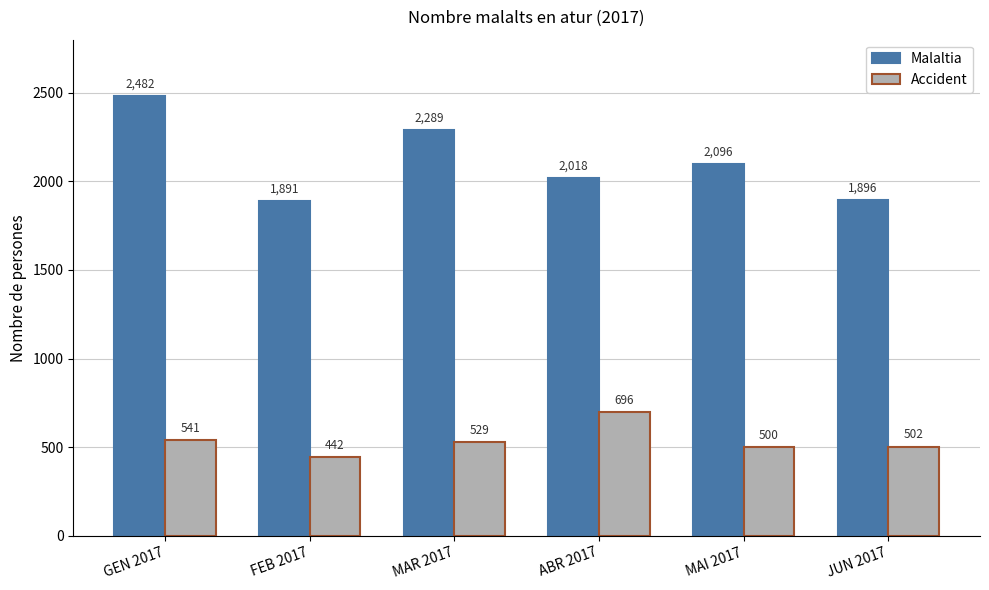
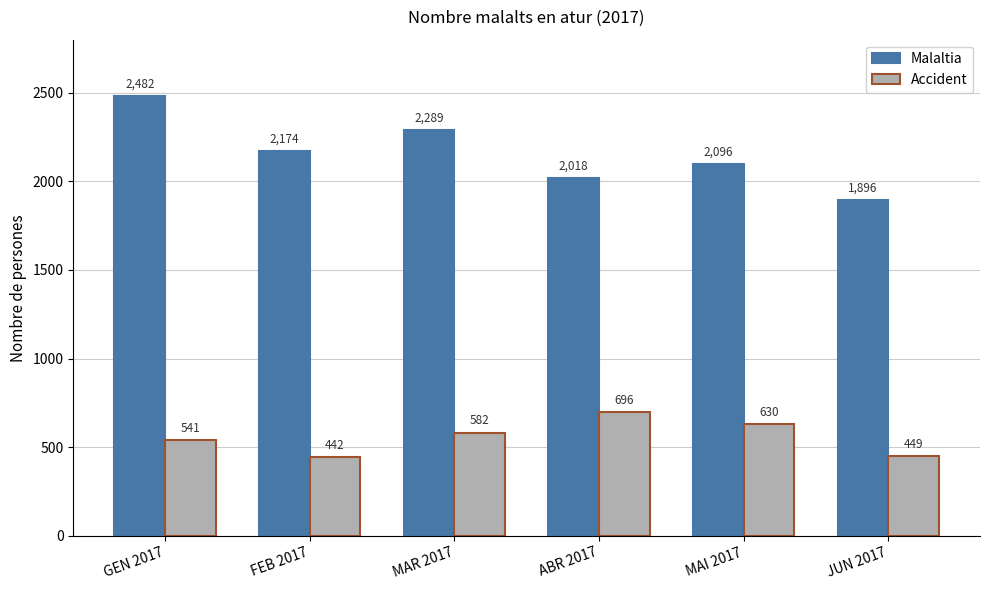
Malaltia, FEB 2017: 1,891 -> 2,174
Accident, MAR 2017: 529 -> 582
Accident, MAI 2017: 500 -> 630
Accident, JUN 2017: 502 -> 449
